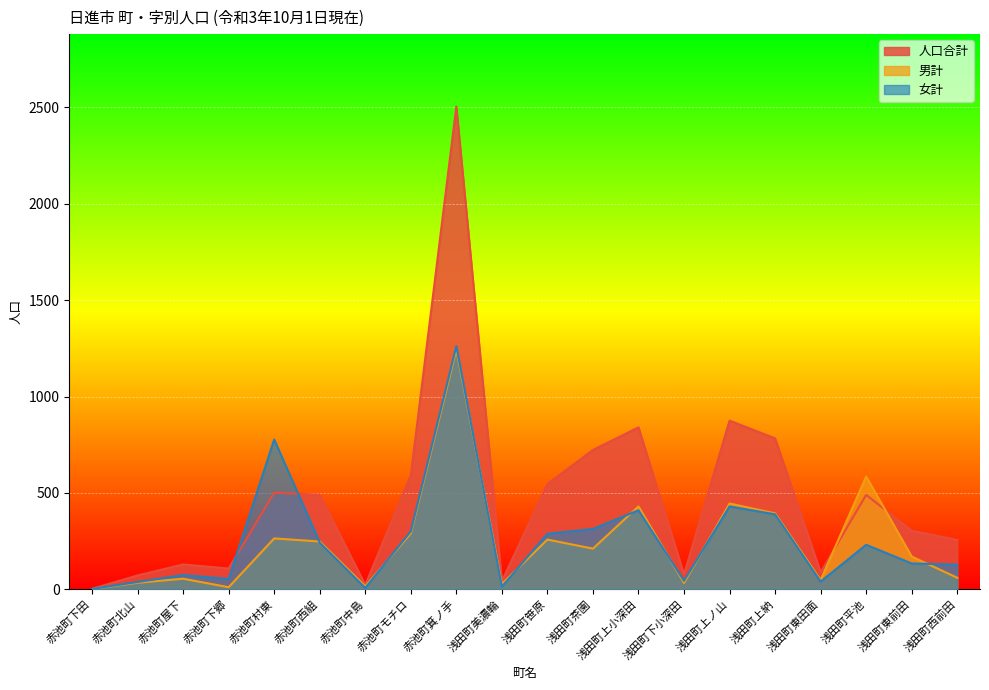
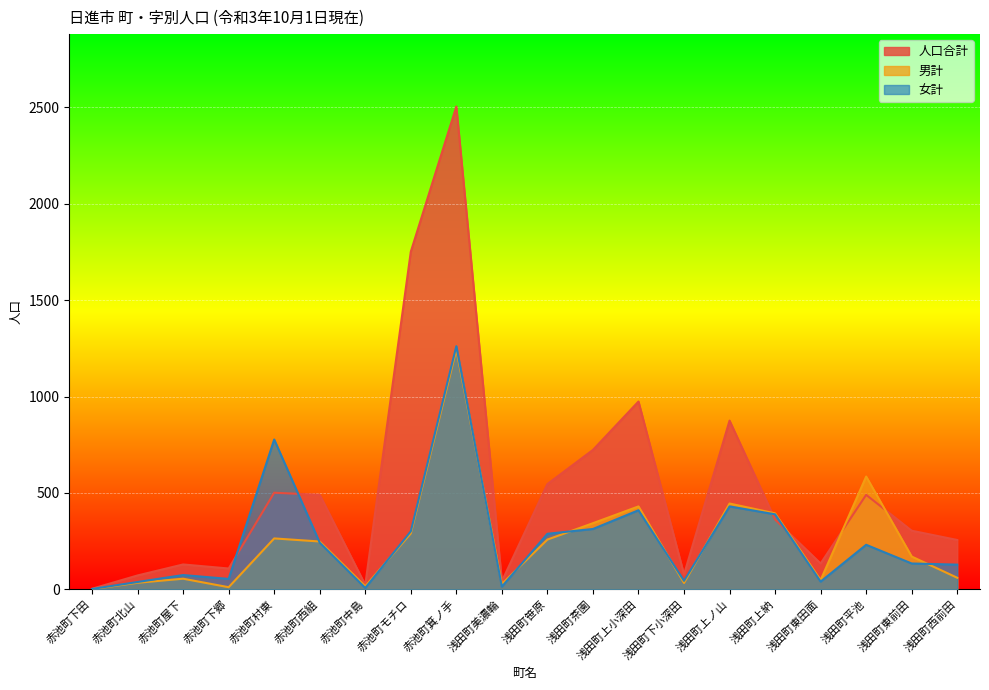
人口合計, 赤池町モチロ: 590 -> 1750
男計, 浅田町茶園: 210 -> 340
人口合計, 浅田町上小深田: 840 -> 970
人口合計, 浅田町上納: 780 -> 360
人口合計, 浅田町東田面: 90 -> 130
